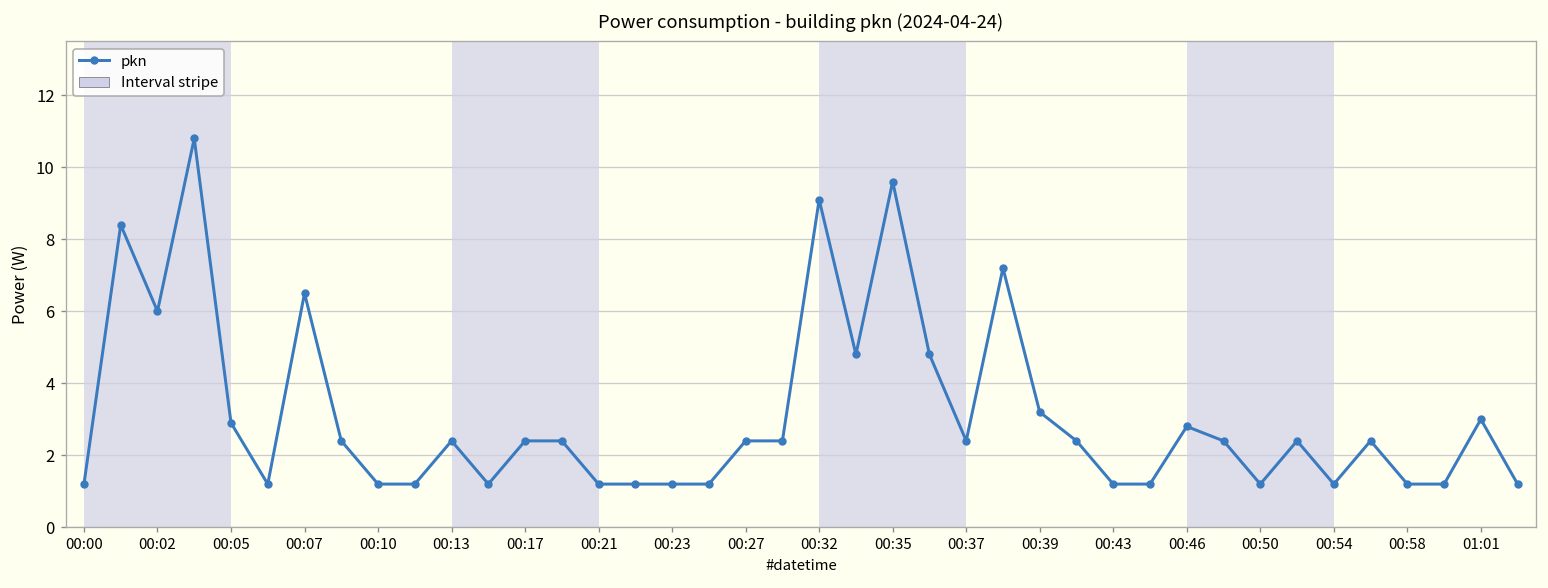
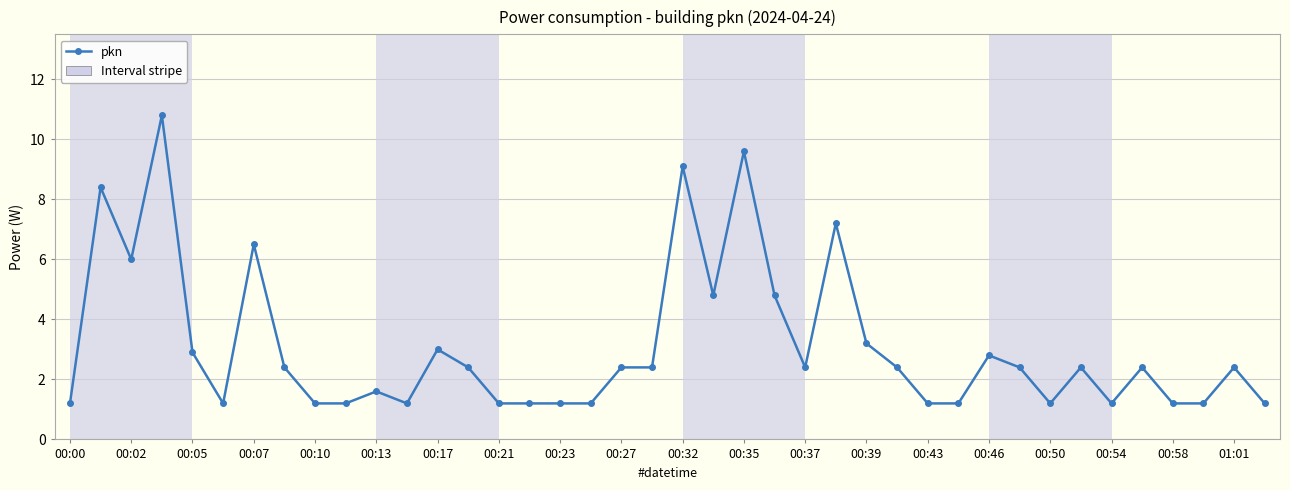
00:13: 2.4 -> 1.6
00:17: 2.4 -> 3.0
01:01: 3.0 -> 2.4
